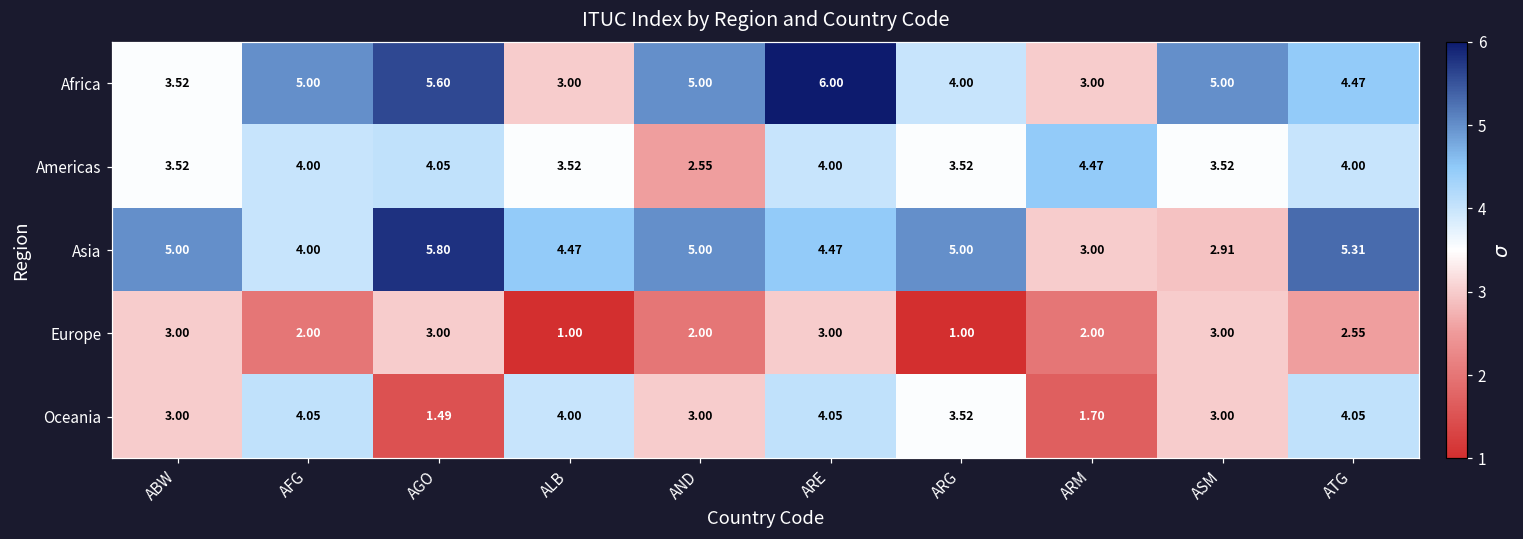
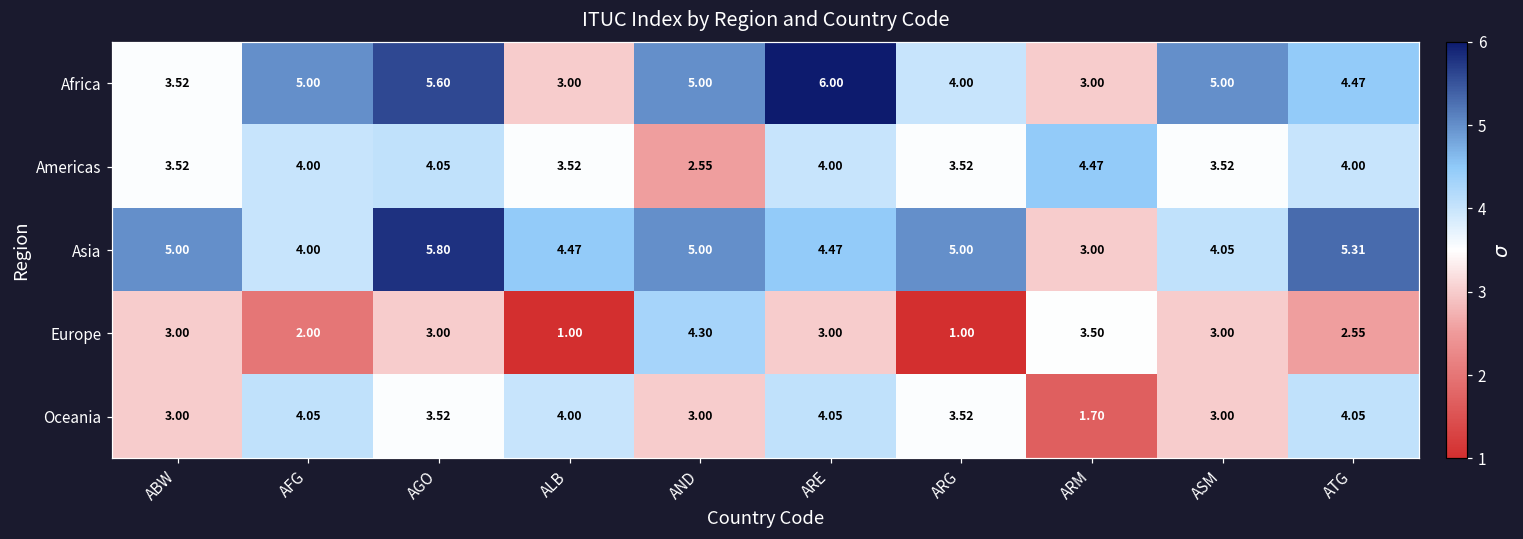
Asia, ASM: 2.91 -> 4.05
Europe, AND: 2.00 -> 4.30
Europe, ARM: 2.00 -> 3.50
Oceania, AGO: 1.49 -> 3.52
